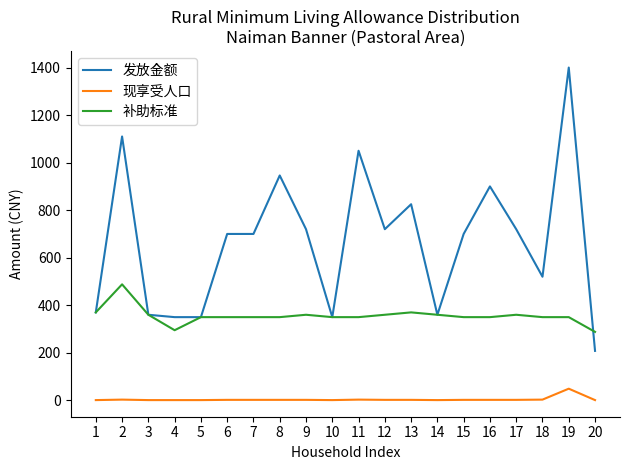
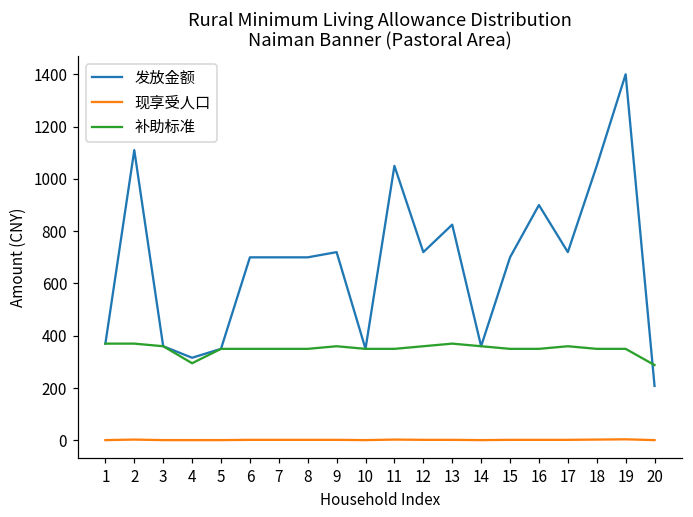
补助标准, 2: 490 -> 370
发放金额, 4: 350 -> 320
发放金额, 8: 950 -> 700
发放金额, 18: 520 -> 1050
现享受人口, 19: 50 -> 0
